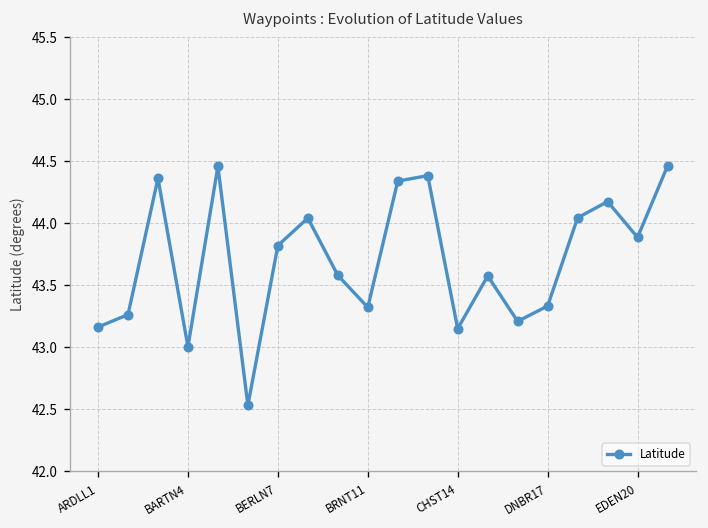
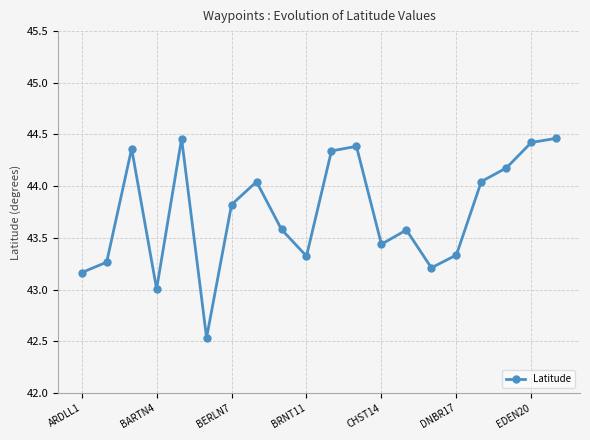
CHST14: 43.15 -> 43.44
EDEN20: 43.89 -> 44.42
